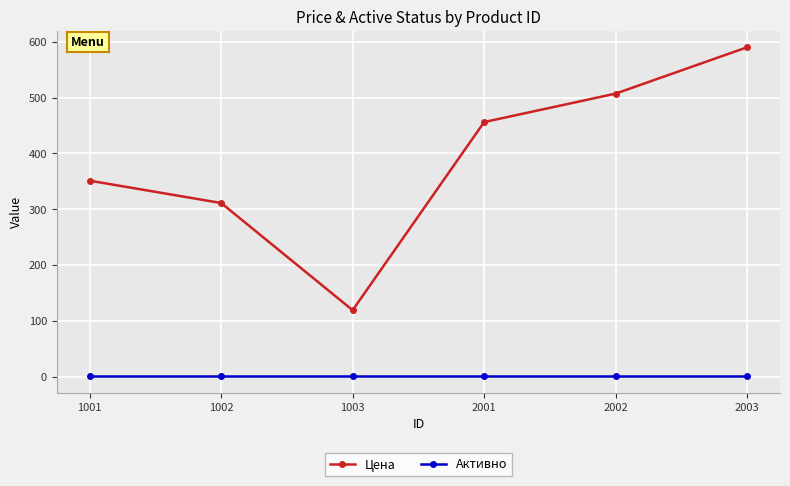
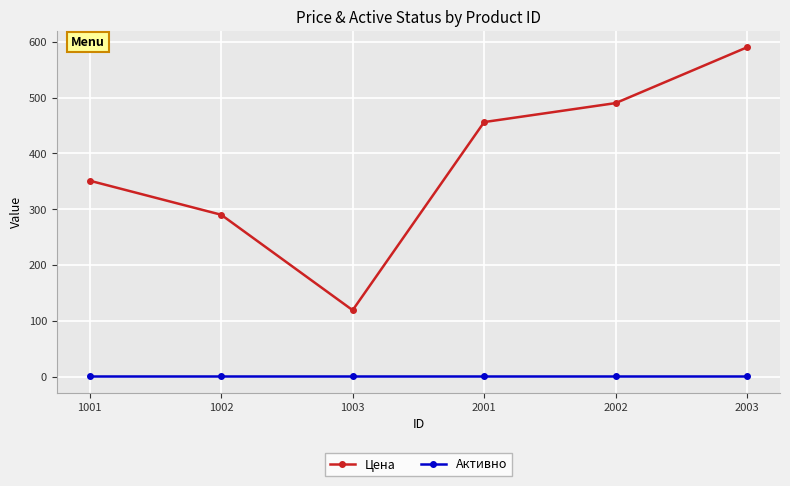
Цена, 1002: 310 -> 290
Цена, 2002: 510 -> 490
